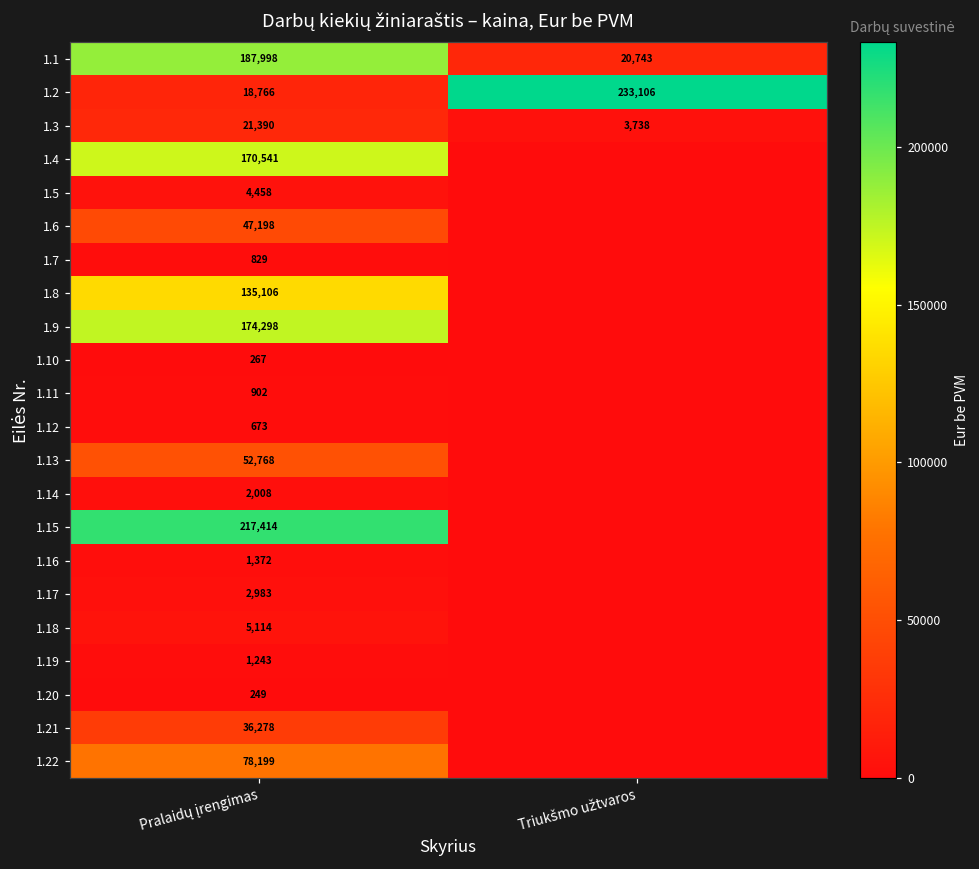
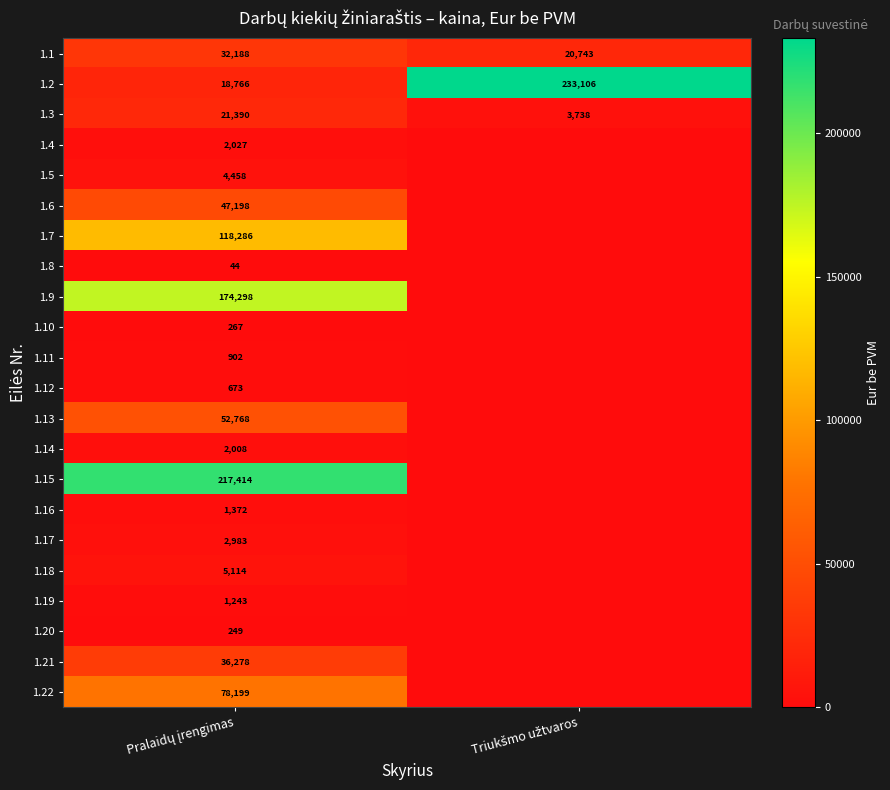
1.1, Pralaidų įrengimas: 187,998 -> 32,188
1.4, Pralaidų įrengimas: 170,541 -> 2,027
1.7, Pralaidų įrengimas: 829 -> 118,286
1.8, Pralaidų įrengimas: 135,106 -> 44
